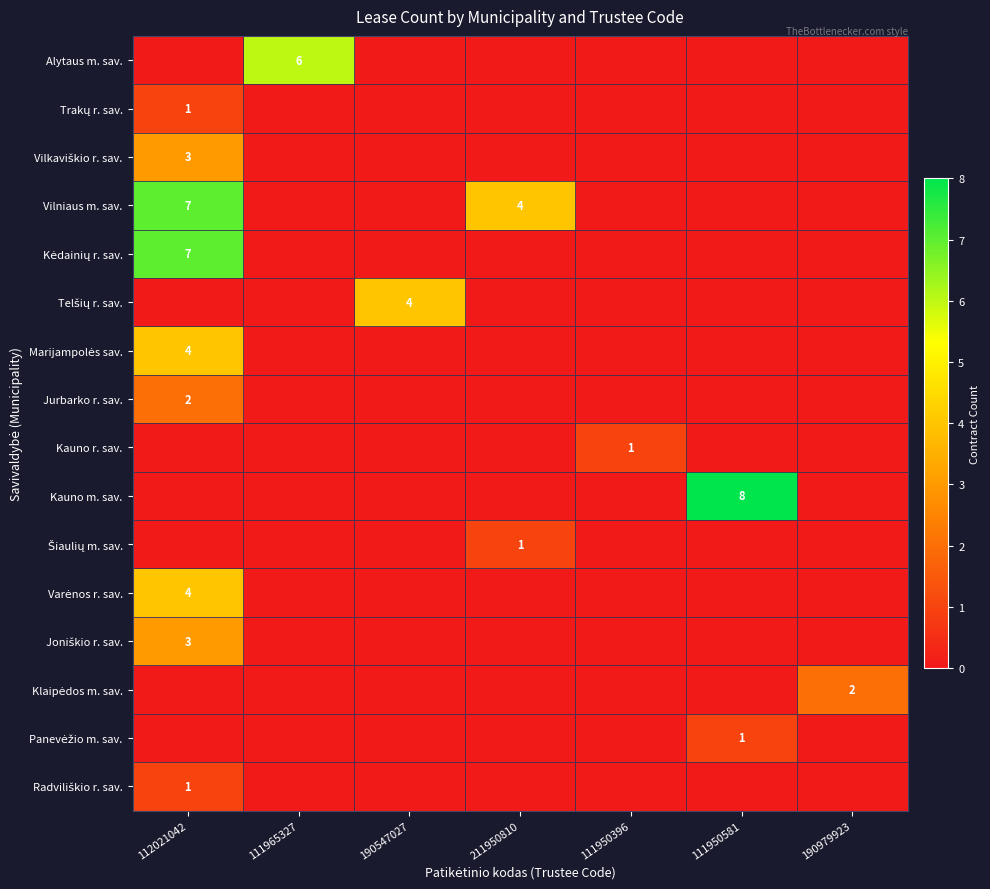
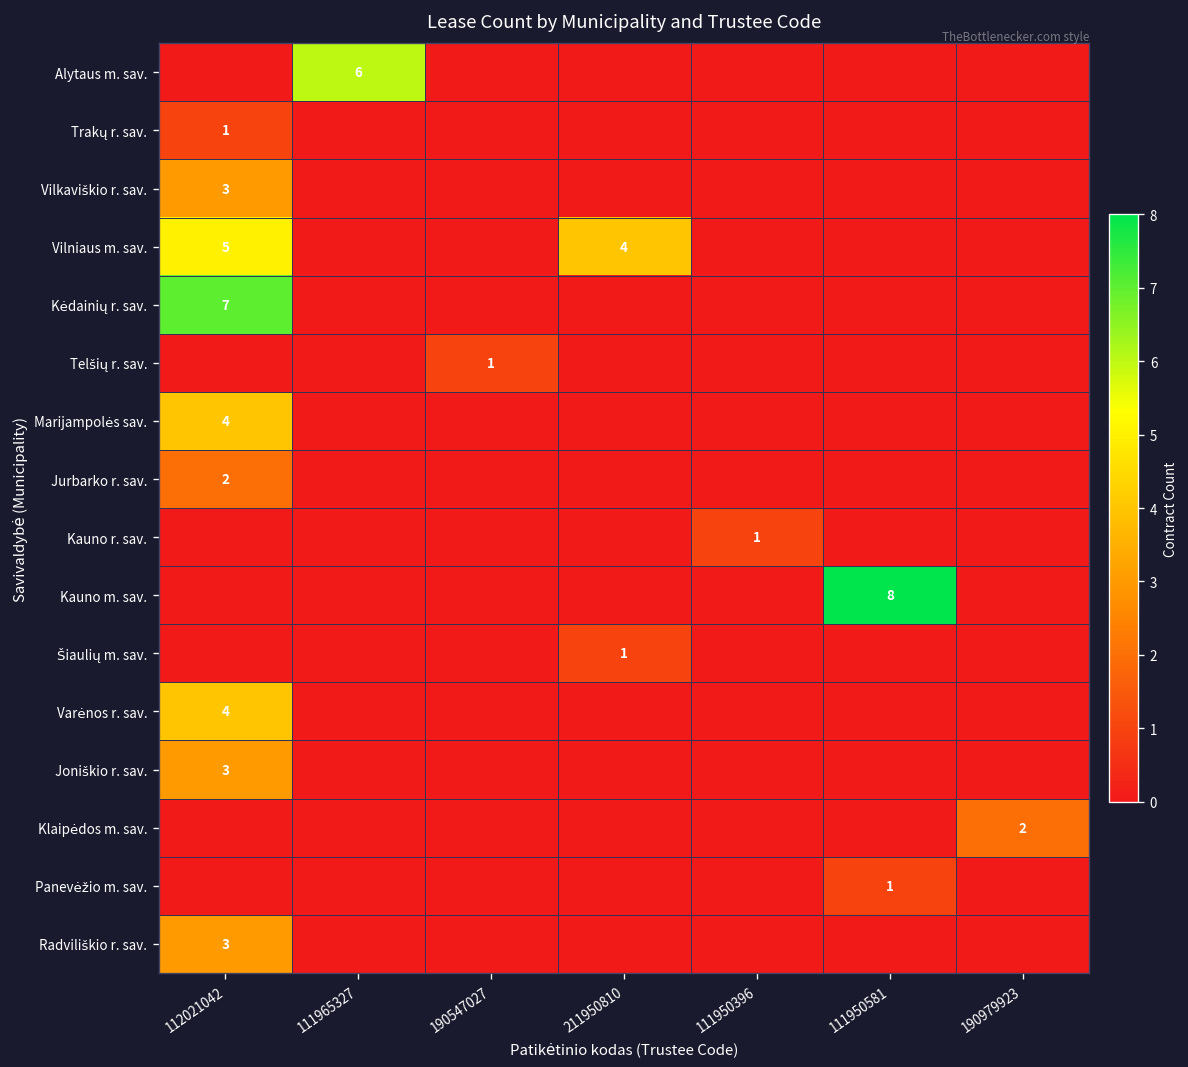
Vilniaus m. sav., 112021042: 7 -> 5
Telšių r. sav., 190547027: 4 -> 1
Radviliškio r. sav., 112021042: 1 -> 3
